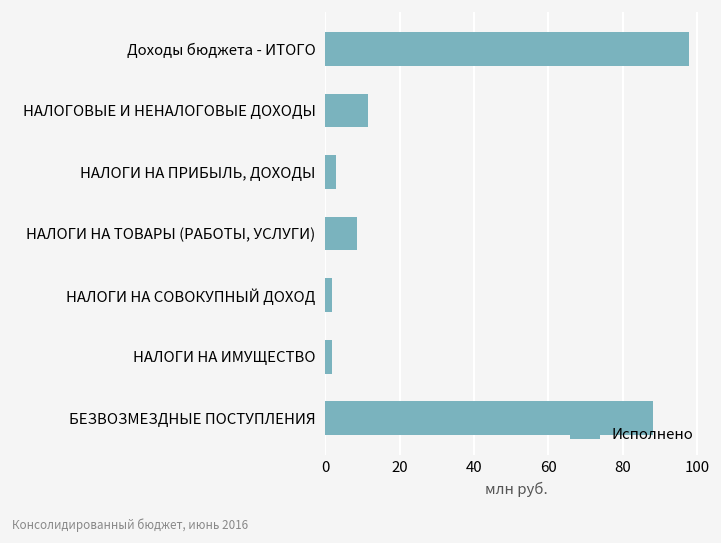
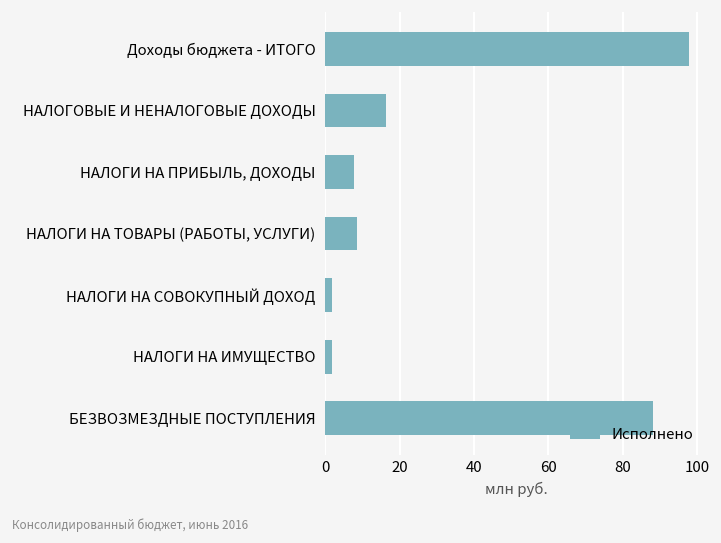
НАЛОГОВЫЕ И НЕНАЛОГОВЫЕ ДОХОДЫ: 11 -> 16
НАЛОГИ НА ПРИБЫЛЬ, ДОХОДЫ: 3 -> 8
